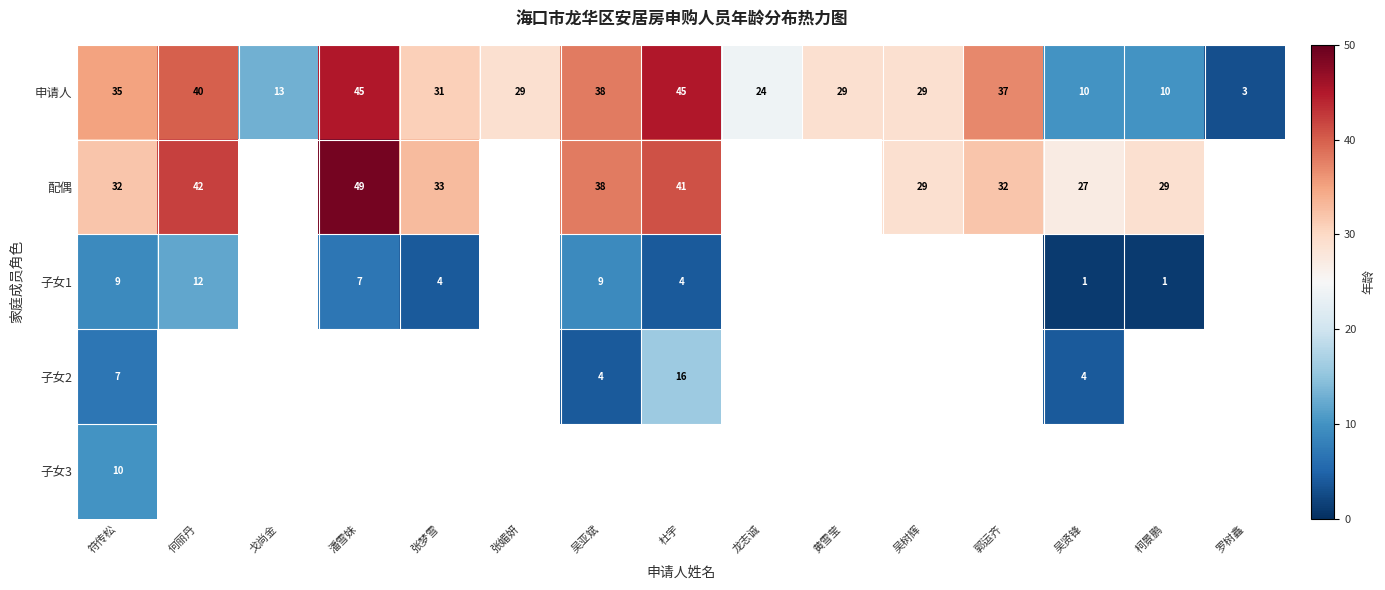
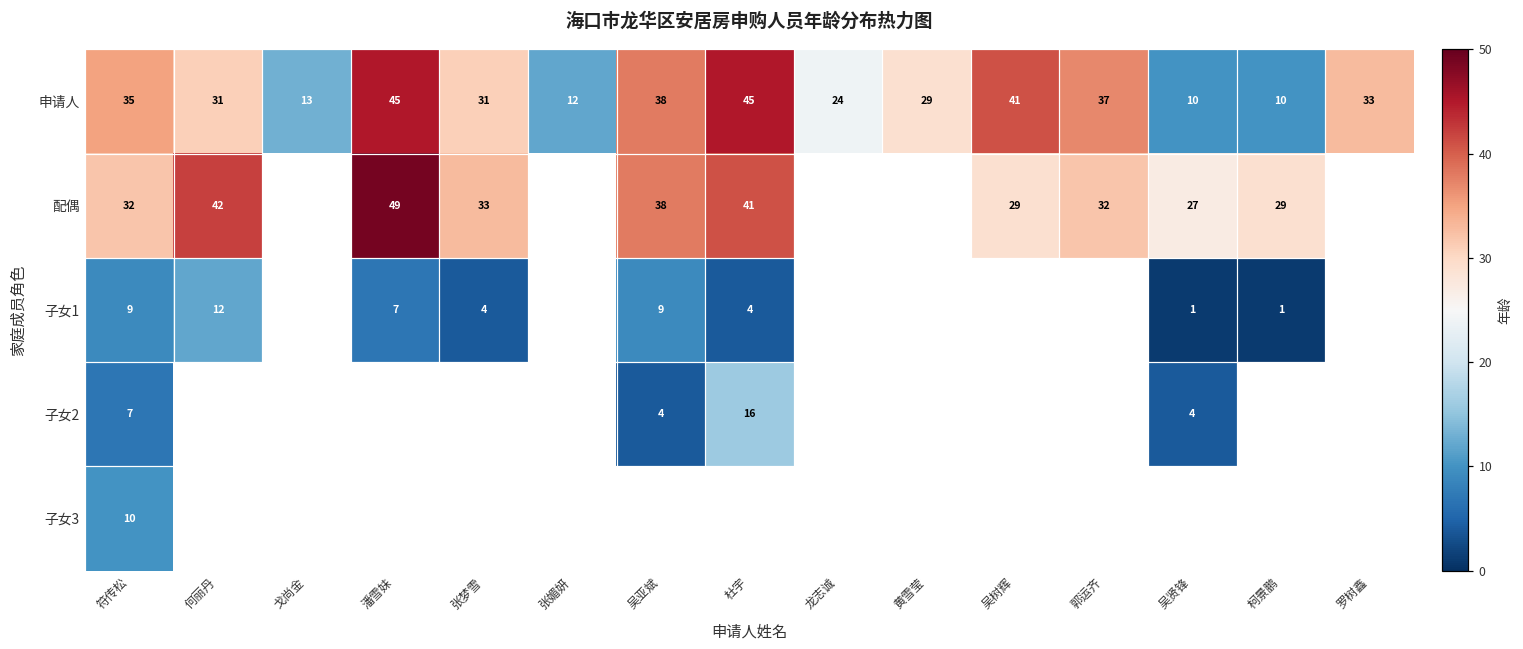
申请人, 何丽丹: 40 -> 31
申请人, 张媚妍: 29 -> 12
申请人, 吴树辉: 29 -> 41
申请人, 罗树鑫: 3 -> 33
